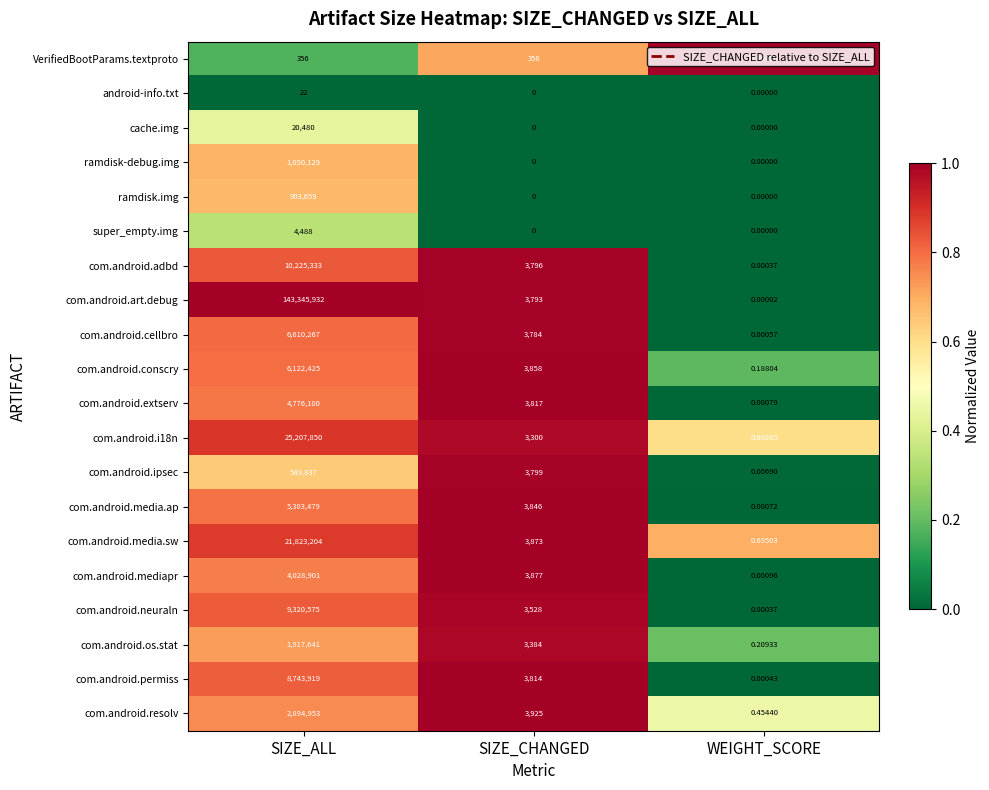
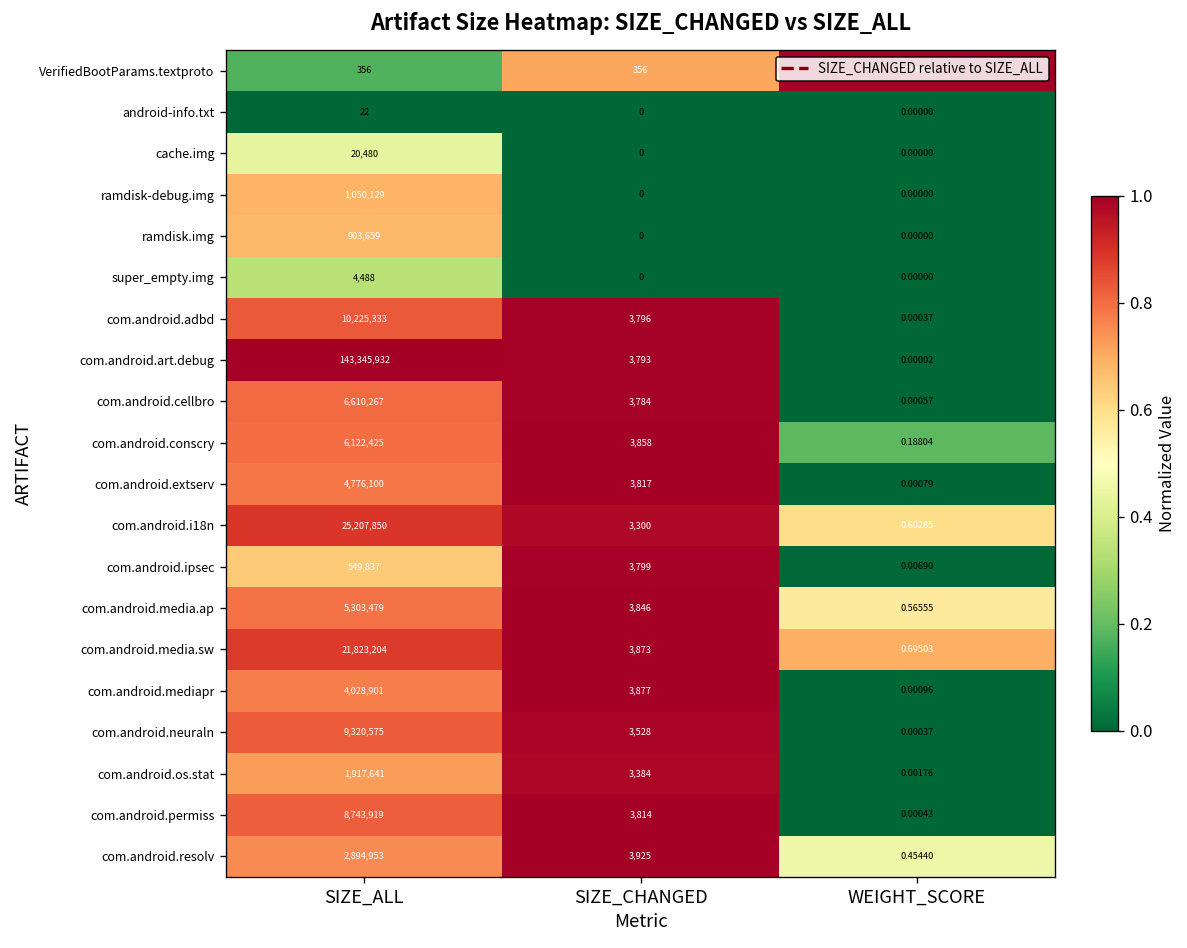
com.android.media.ap, WEIGHT_SCORE: 0.00072 -> 0.56555
com.android.os.stat, WEIGHT_SCORE: 0.20933 -> 0.00176
